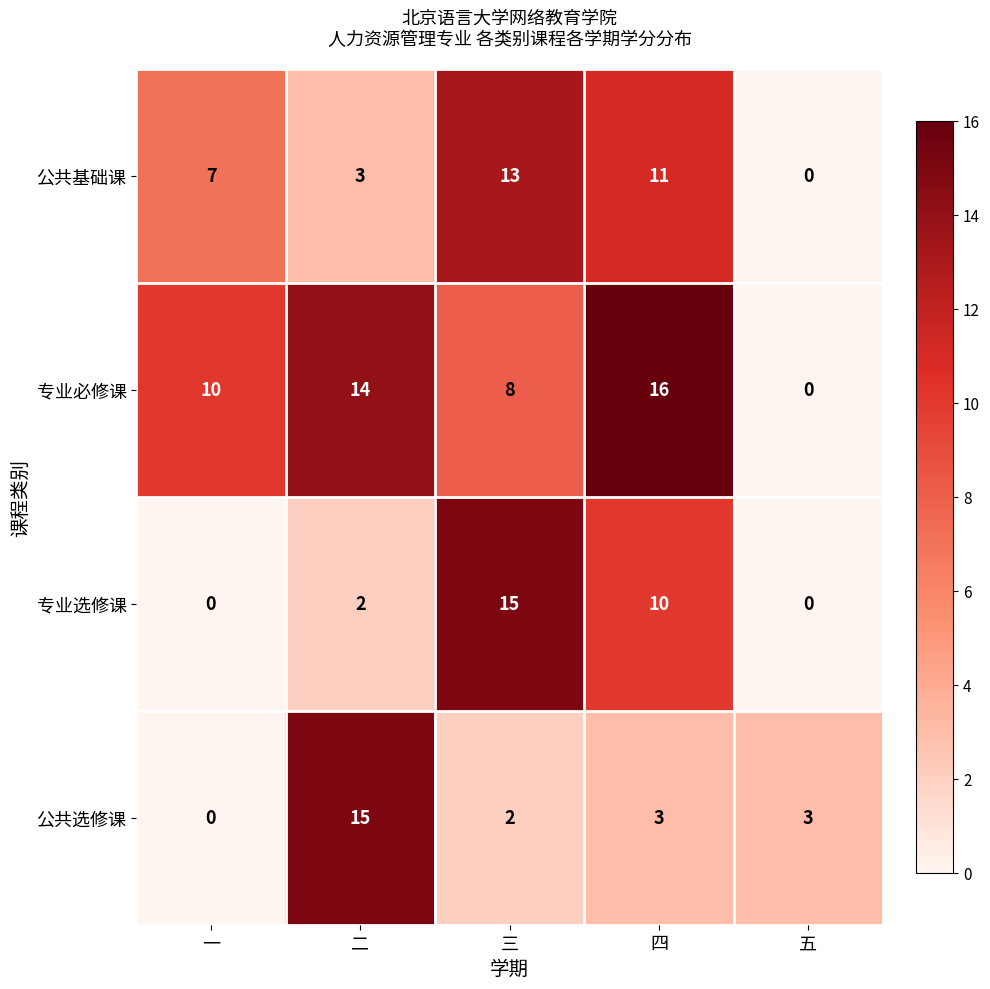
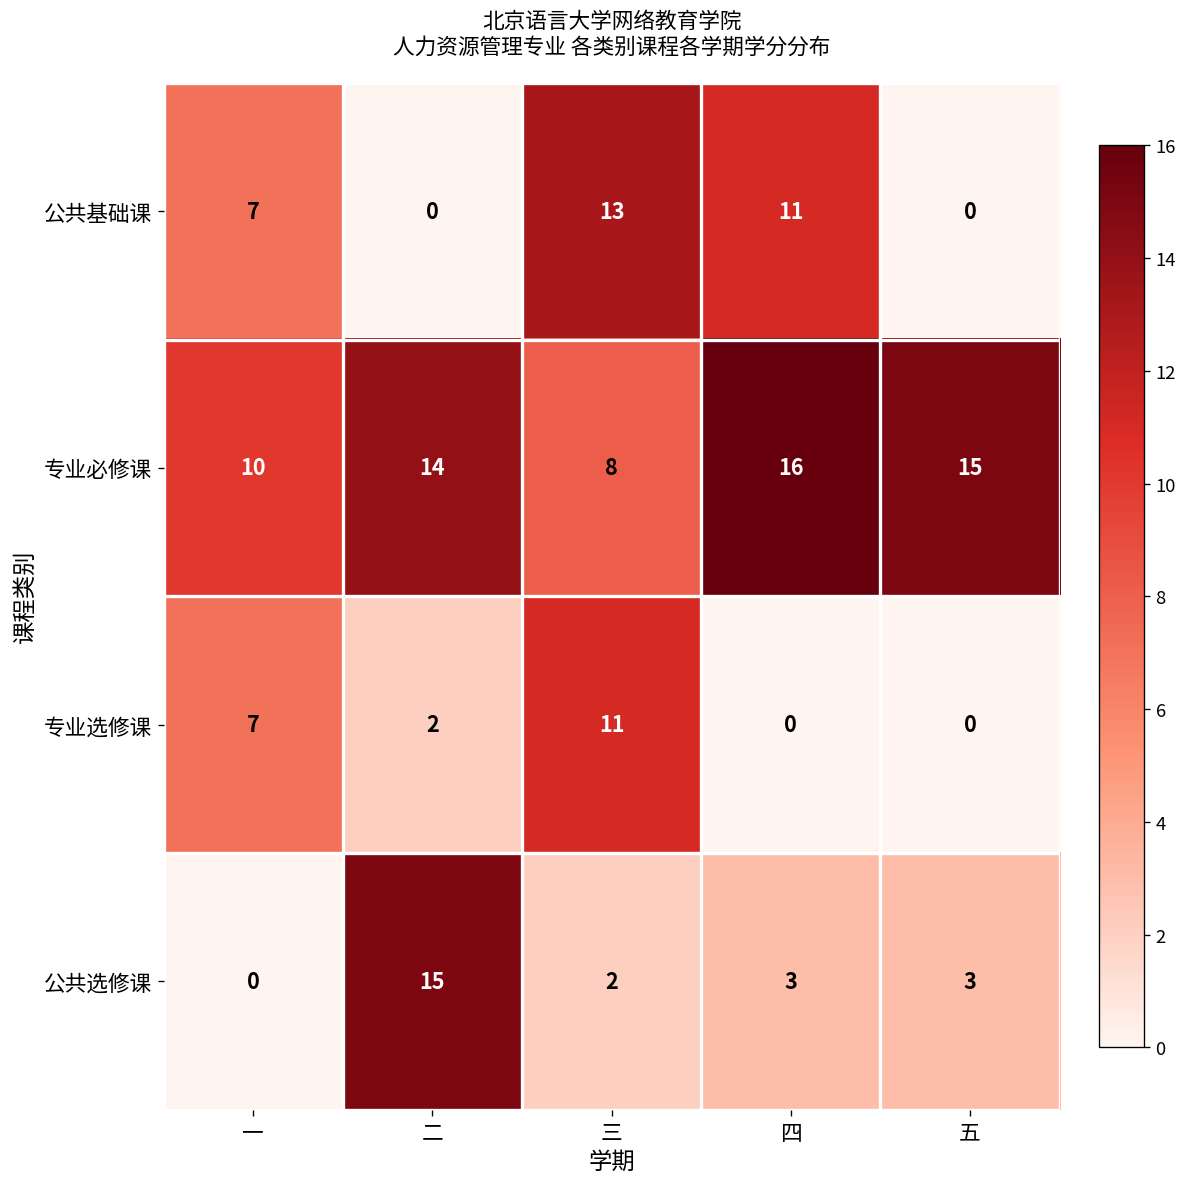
公共基础课, 二: 3 -> 0
专业必修课, 五: 0 -> 15
专业选修课, 一: 0 -> 7
专业选修课, 三: 15 -> 11
专业选修课, 四: 10 -> 0
